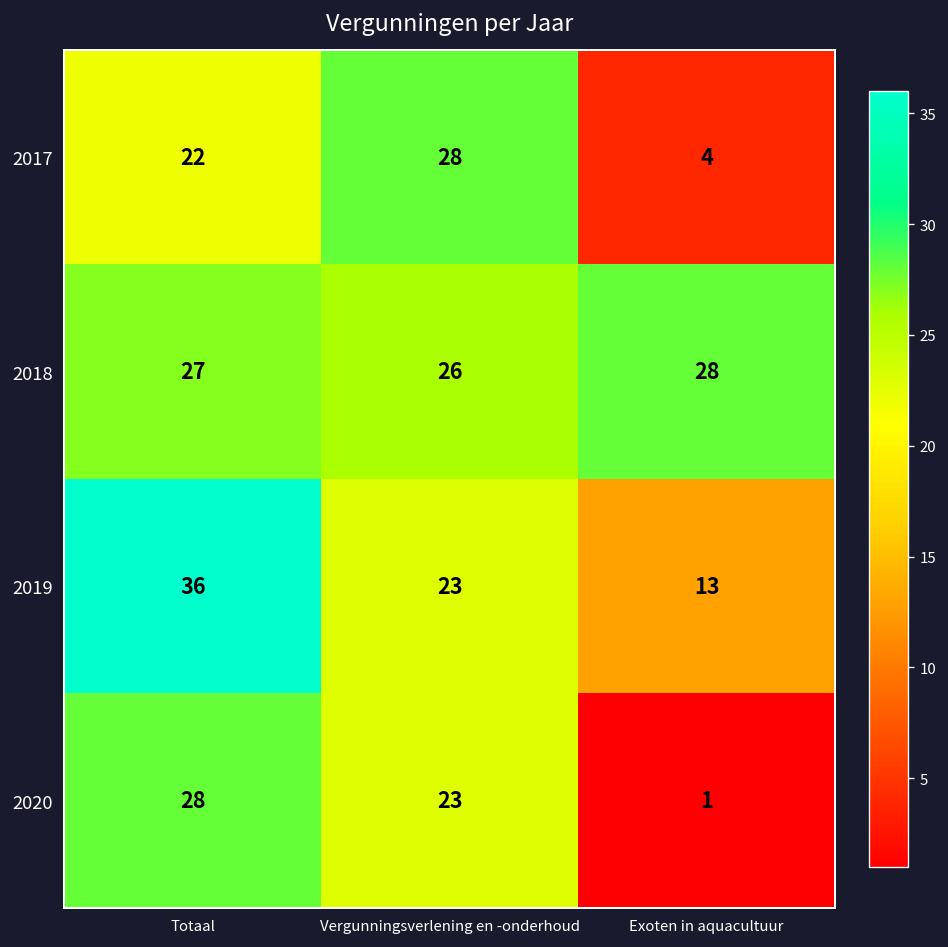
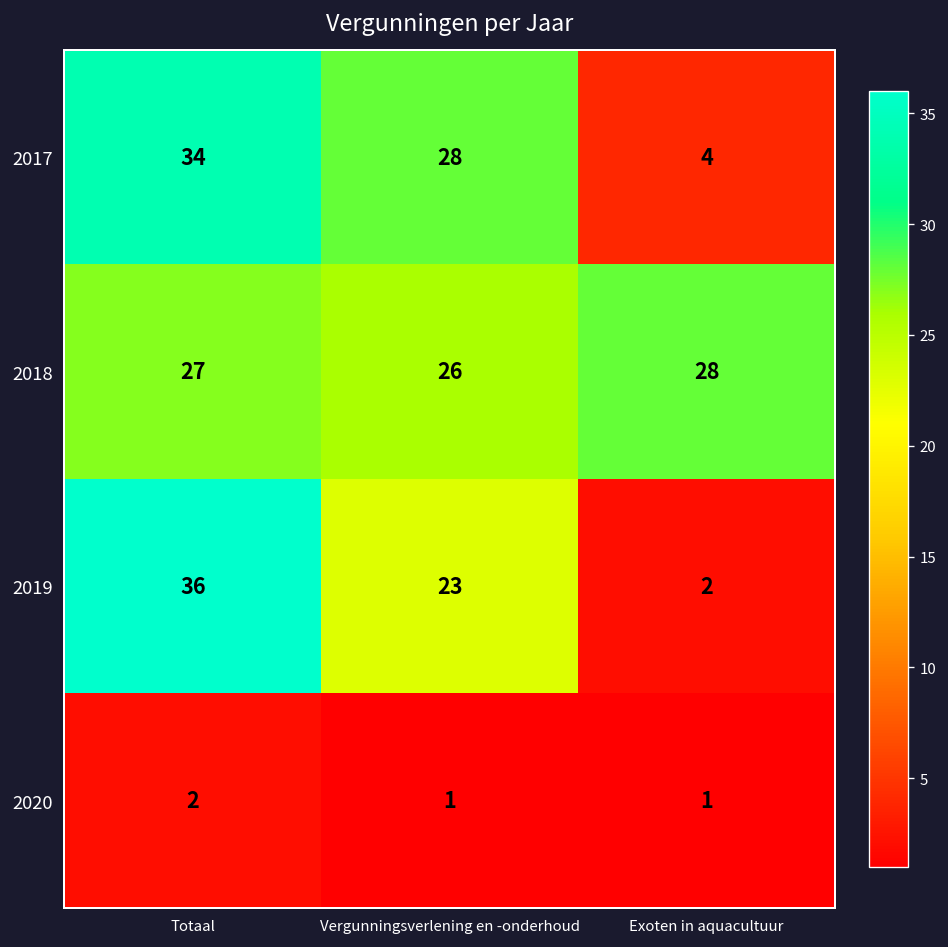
2017, Totaal: 22 -> 34
2019, Exoten in aquacultuur: 13 -> 2
2020, Totaal: 28 -> 2
2020, Vergunningsverlening en -onderhoud: 23 -> 1
